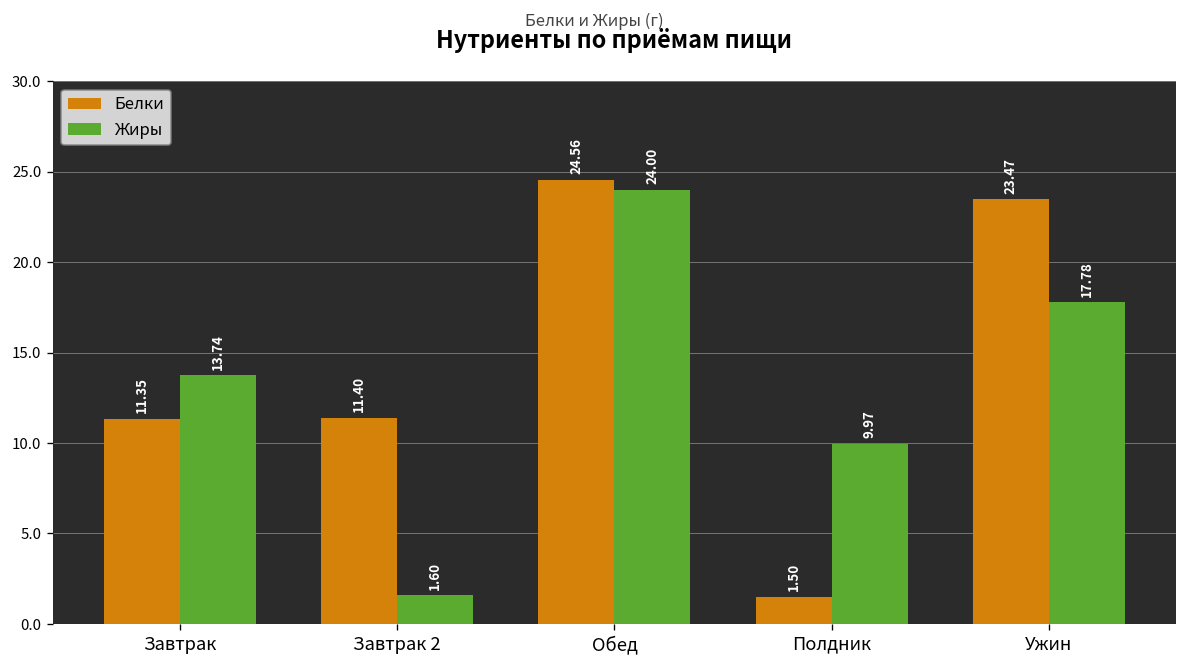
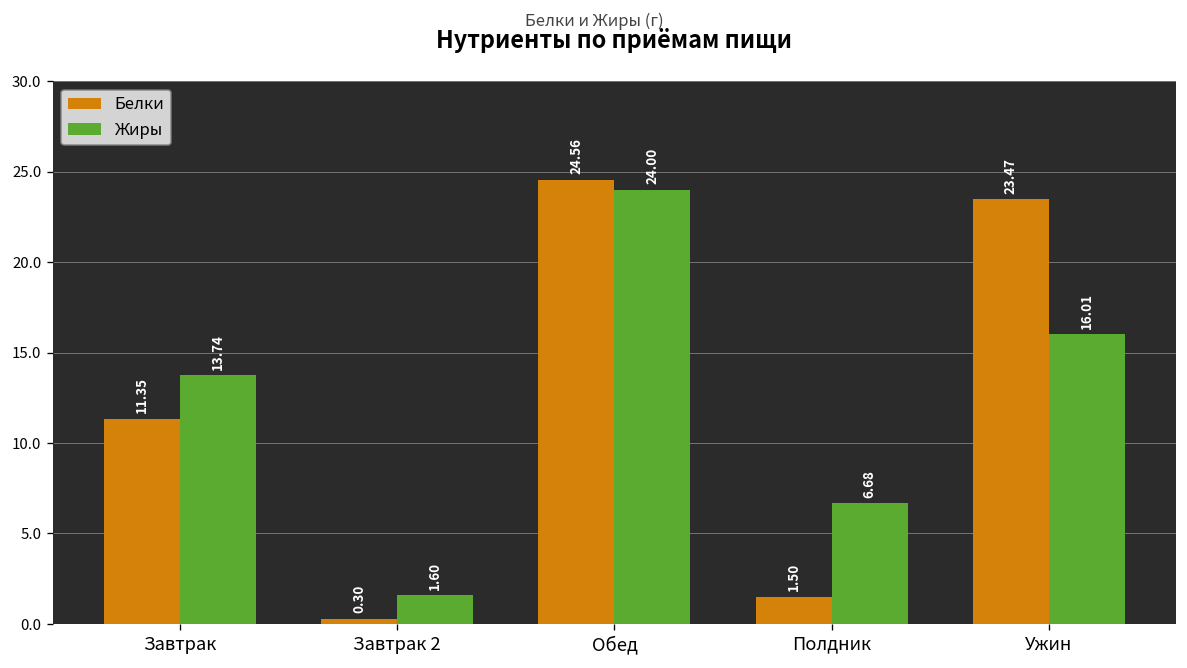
Белки, Завтрак 2: 11.40 -> 0.30
Жиры, Полдник: 9.97 -> 6.68
Жиры, Ужин: 17.78 -> 16.01
